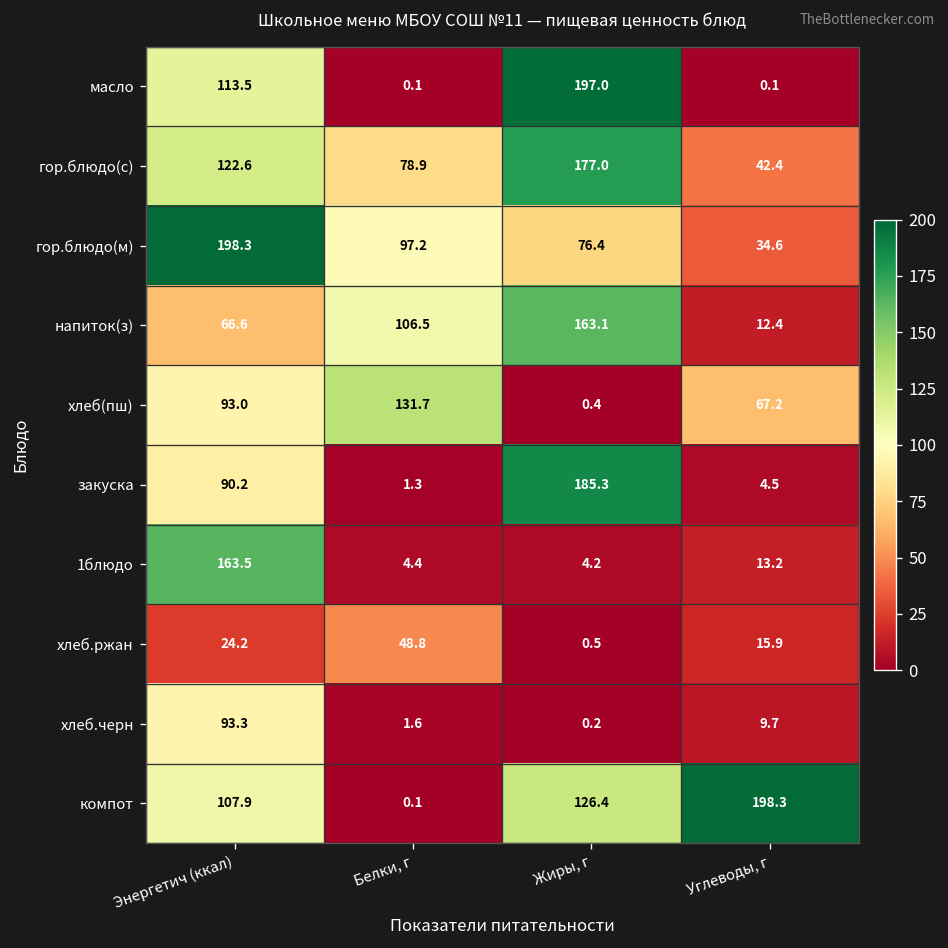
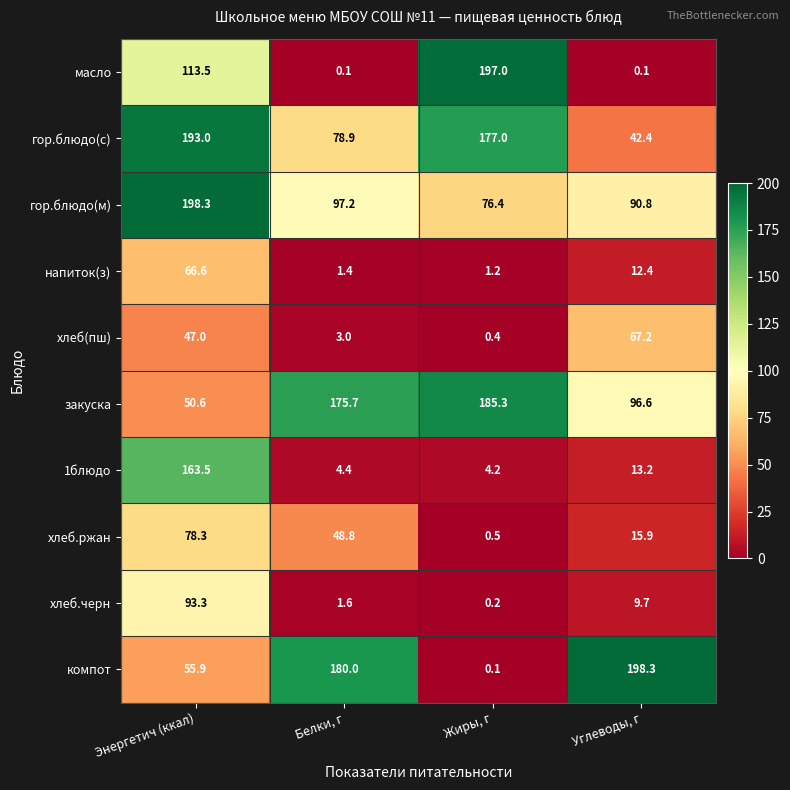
гор.блюдо(с), Энергетич (ккал): 122.6 -> 193.0
гор.блюдо(м), Углеводы, г: 34.6 -> 90.8
напиток(з), Белки, г: 106.5 -> 1.4
напиток(з), Жиры, г: 163.1 -> 1.2
хлеб(пш), Энергетич (ккал): 93.0 -> 47.0
хлеб(пш), Белки, г: 131.7 -> 3.0
закуска, Энергетич (ккал): 90.2 -> 50.6
закуска, Белки, г: 1.3 -> 175.7
закуска, Углеводы, г: 4.5 -> 96.6
хлеб.ржан, Энергетич (ккал): 24.2 -> 78.3
компот, Энергетич (ккал): 107.9 -> 55.9
компот, Белки, г: 0.1 -> 180.0
компот, Жиры, г: 126.4 -> 0.1
